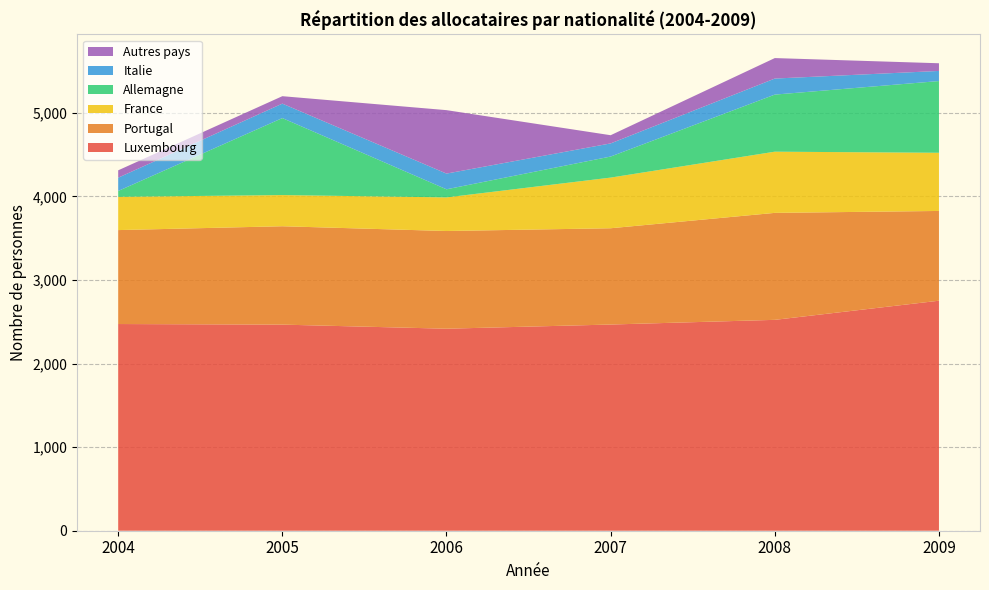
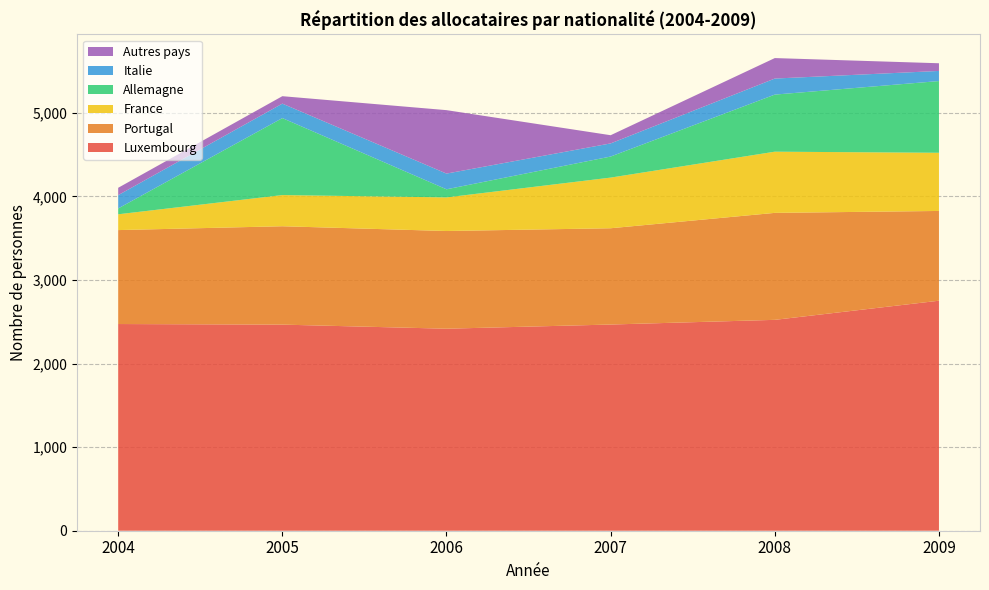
France, 2004: 400 -> 200
